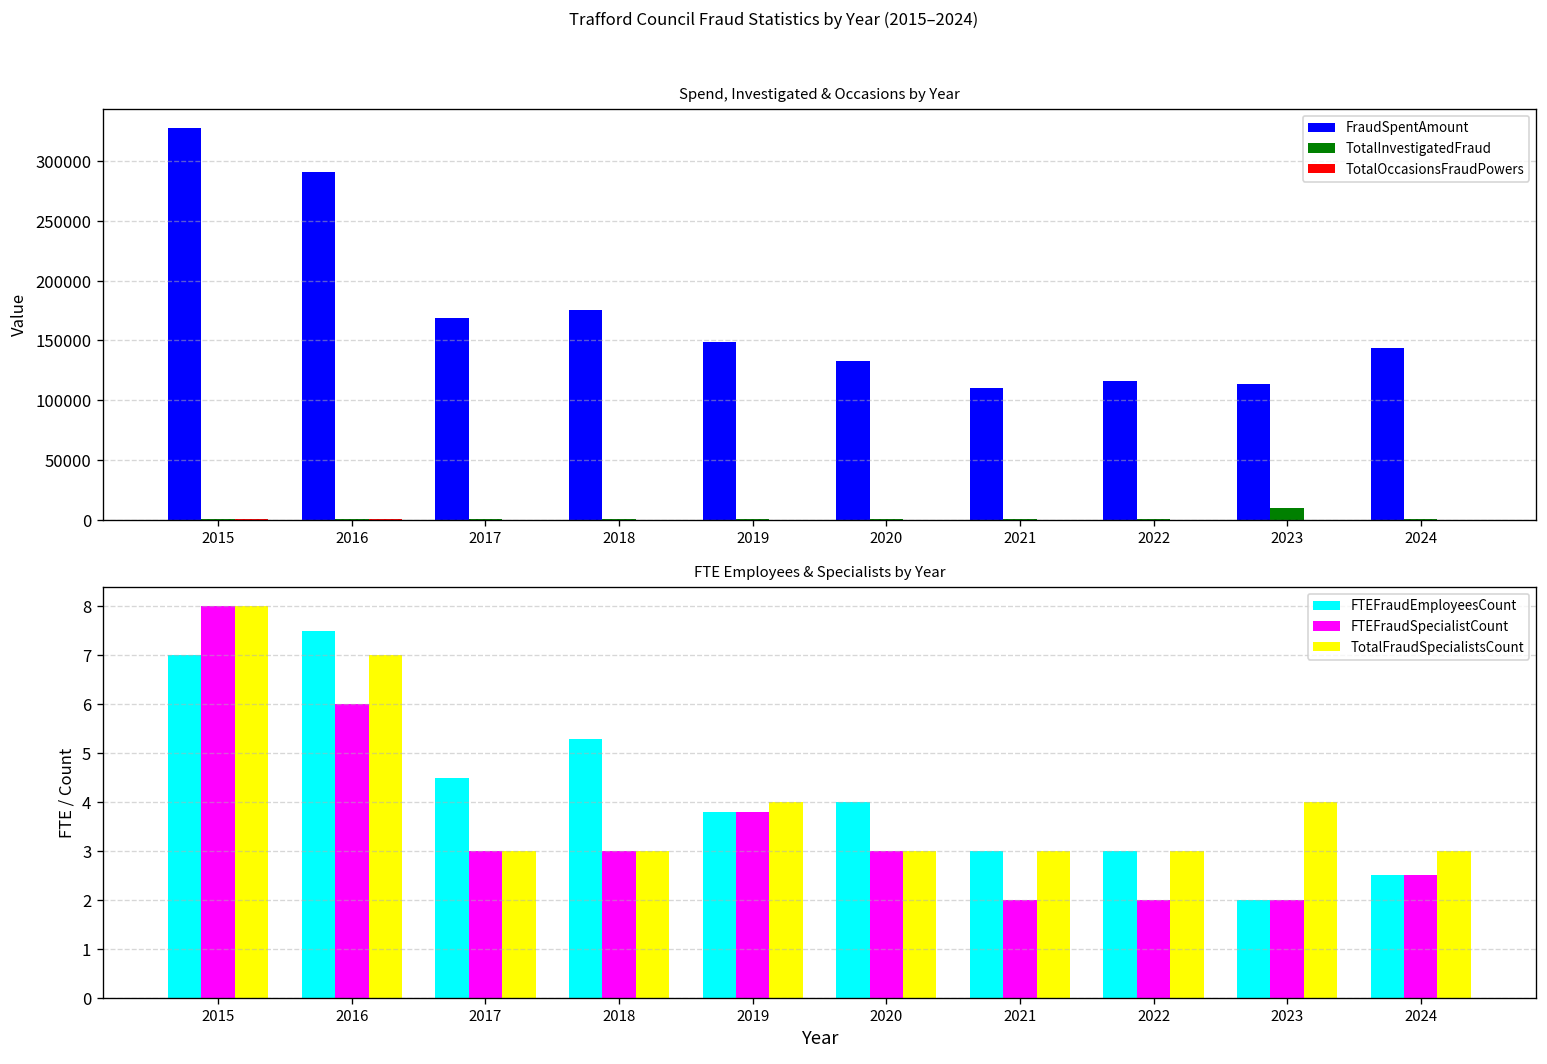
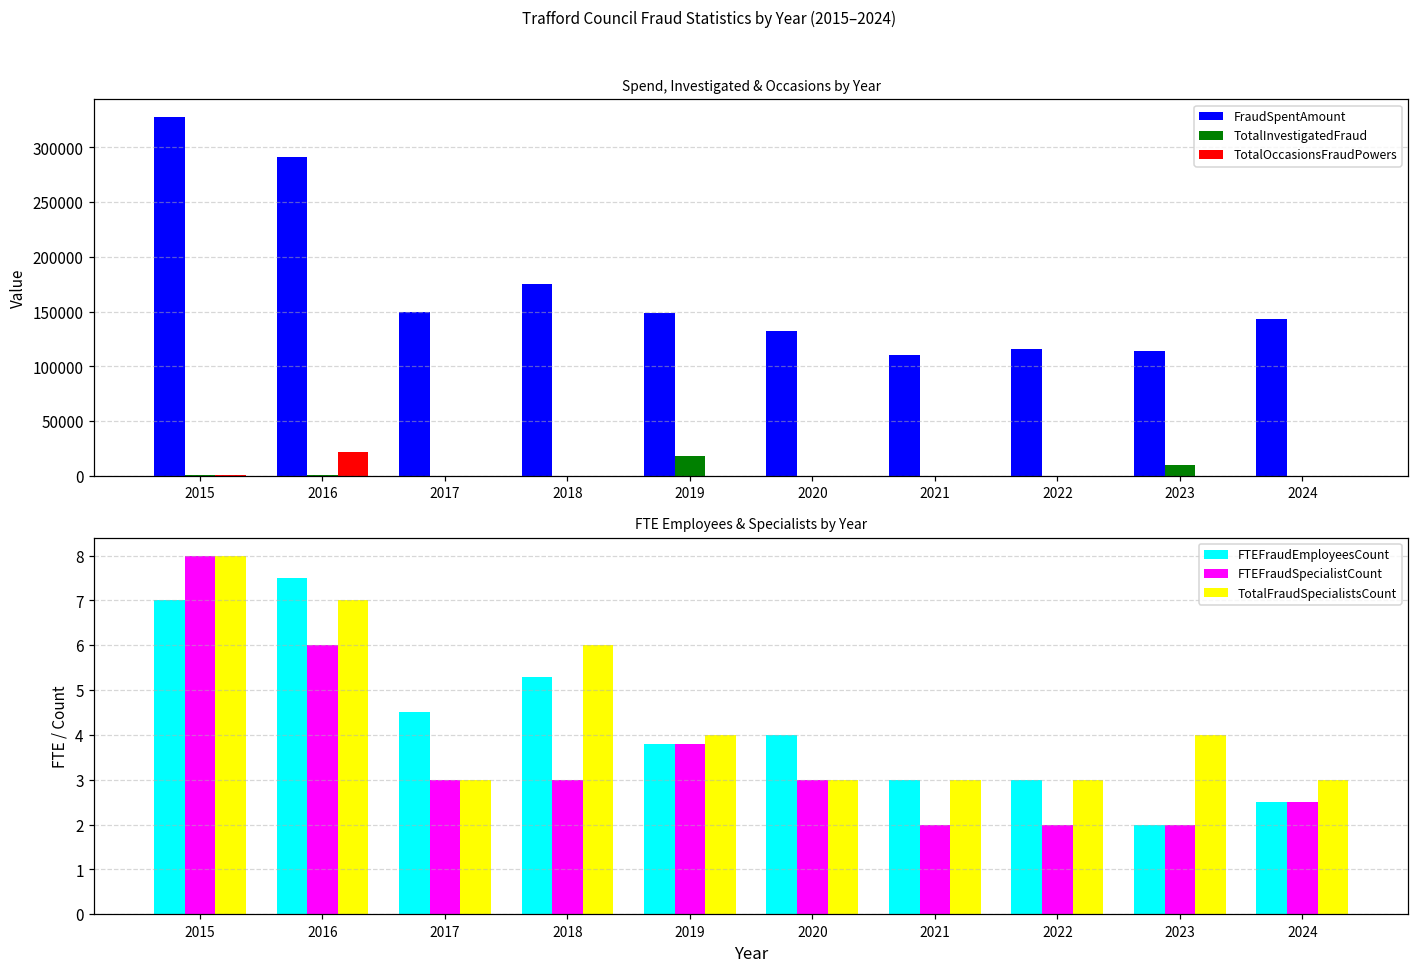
Spend, Investigated & Occasions by Year, TotalOccasionsFraudPowers, 2016: 0 -> 20000
Spend, Investigated & Occasions by Year, FraudSpentAmount, 2017: 170000 -> 150000
Spend, Investigated & Occasions by Year, TotalInvestigatedFraud, 2019: 0 -> 20000
FTE Employees & Specialists by Year, TotalFraudSpecialistsCount, 2018: 3 -> 6
